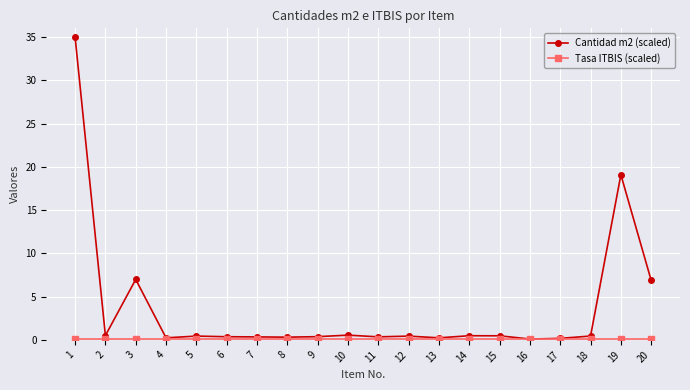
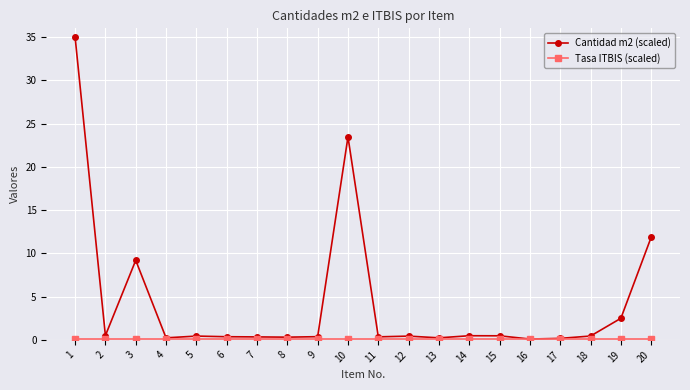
Cantidad m2 (scaled), 3: 7 -> 9
Cantidad m2 (scaled), 10: 1 -> 23
Cantidad m2 (scaled), 19: 19 -> 2
Cantidad m2 (scaled), 20: 7 -> 12
